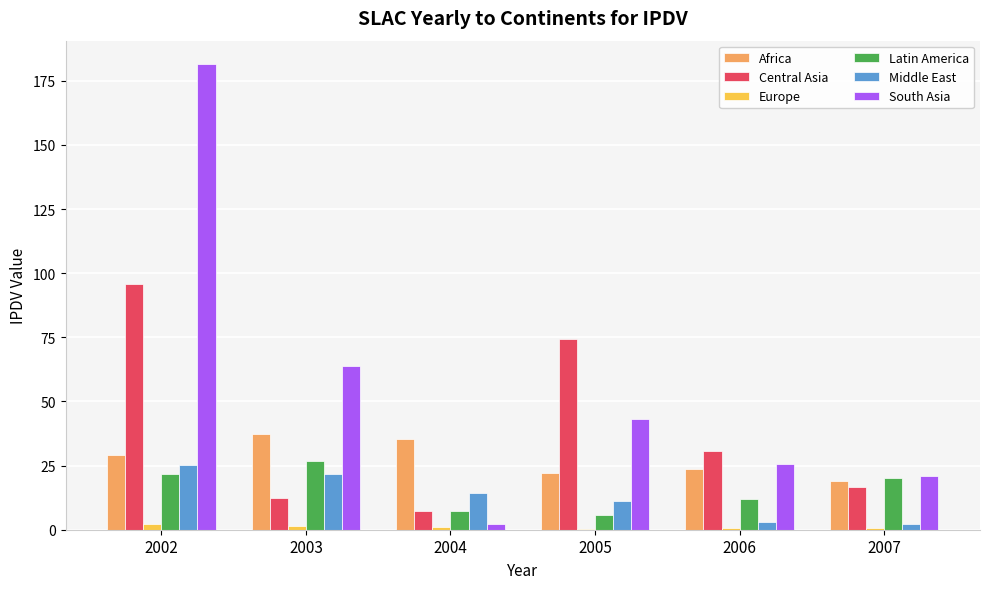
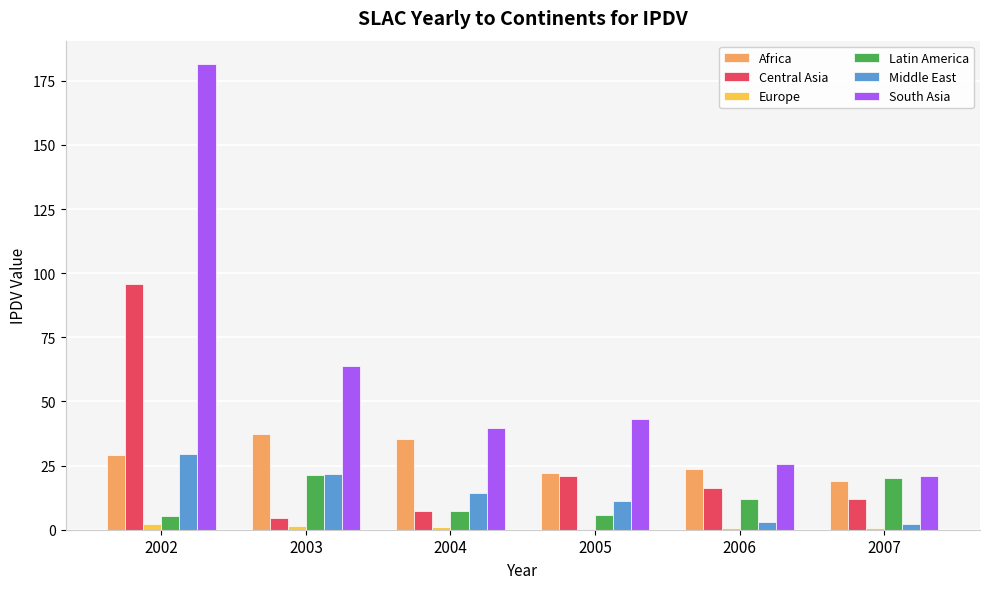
Latin America, 2002: 22 -> 5
Middle East, 2002: 25 -> 29
Central Asia, 2003: 12 -> 5
Latin America, 2003: 27 -> 21
South Asia, 2004: 2 -> 40
Central Asia, 2005: 75 -> 21
Central Asia, 2006: 31 -> 16
Central Asia, 2007: 17 -> 12
